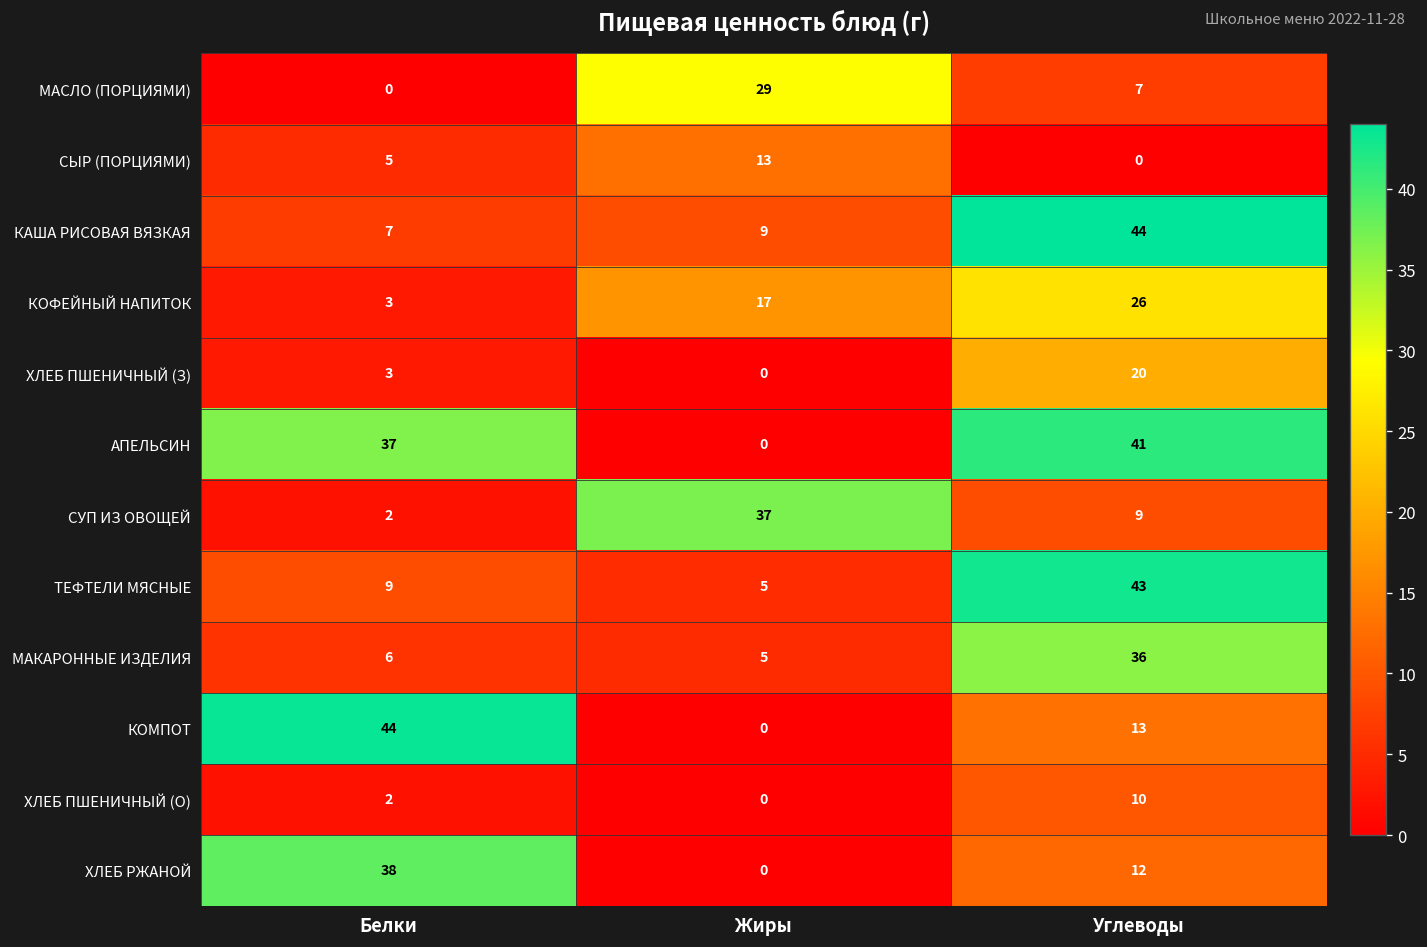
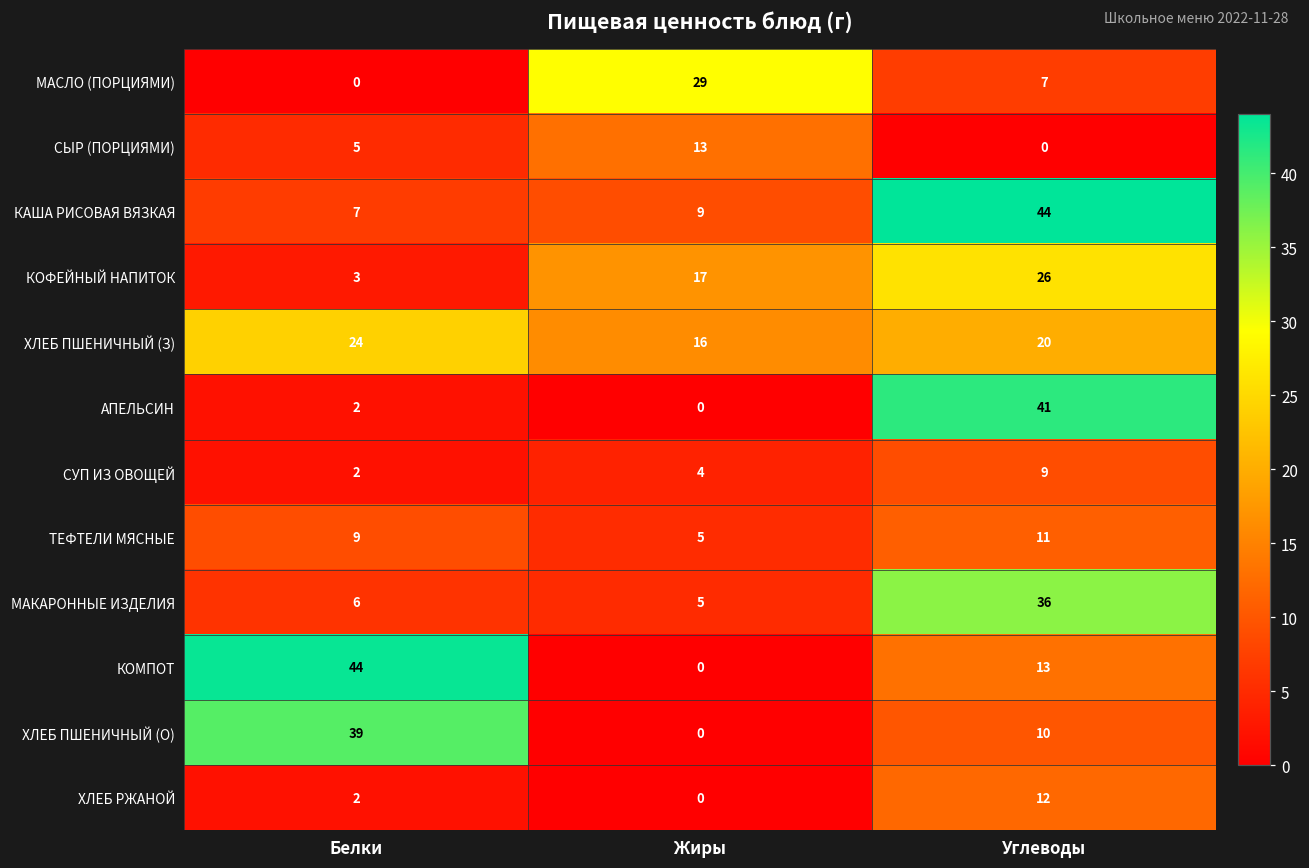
ХЛЕБ ПШЕНИЧНЫЙ (З), Белки: 3 -> 24
ХЛЕБ ПШЕНИЧНЫЙ (З), Жиры: 0 -> 16
АПЕЛЬСИН, Белки: 37 -> 2
СУП ИЗ ОВОЩЕЙ, Жиры: 37 -> 4
ТЕФТЕЛИ МЯСНЫЕ, Углеводы: 43 -> 11
ХЛЕБ ПШЕНИЧНЫЙ (О), Белки: 2 -> 39
ХЛЕБ РЖАНОЙ, Белки: 38 -> 2
